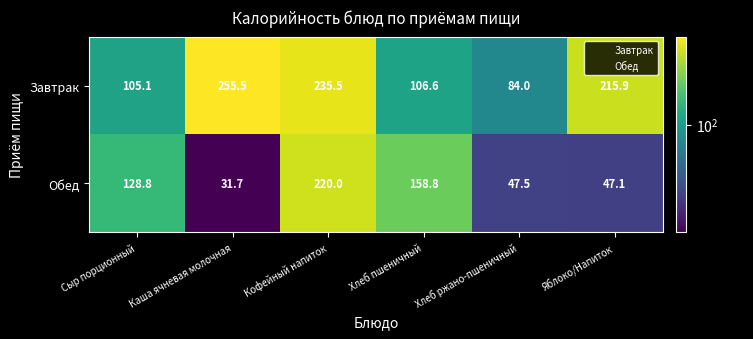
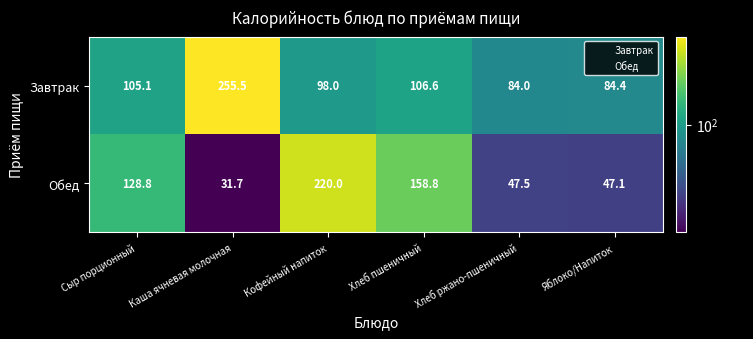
Завтрак, Кофейный напиток: 235.5 -> 98.0
Завтрак, Яблоко/Напиток: 215.9 -> 84.4
